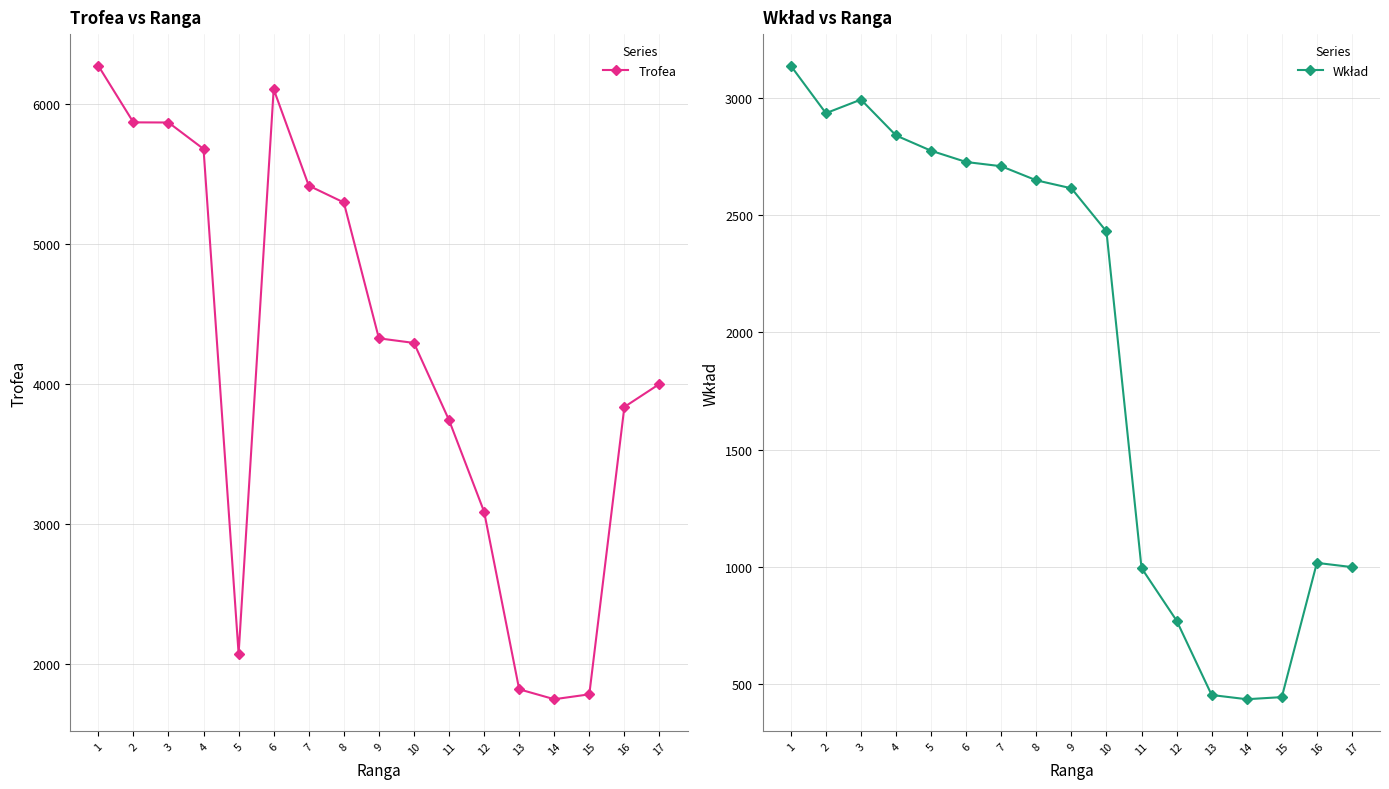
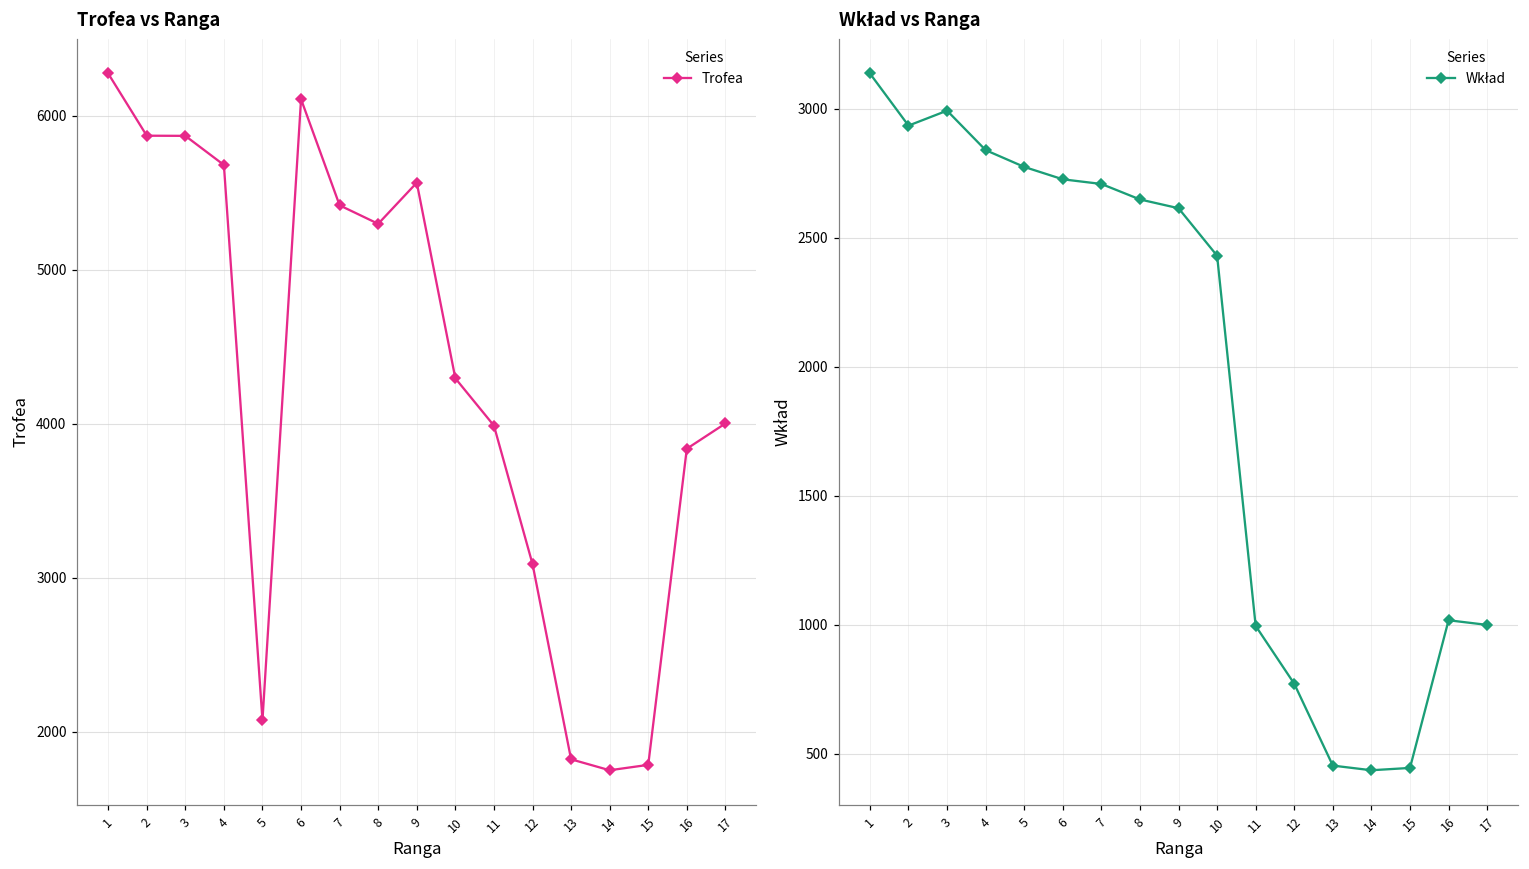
Trofea vs Ranga, 9: 4330 -> 5560
Trofea vs Ranga, 11: 3740 -> 3990
